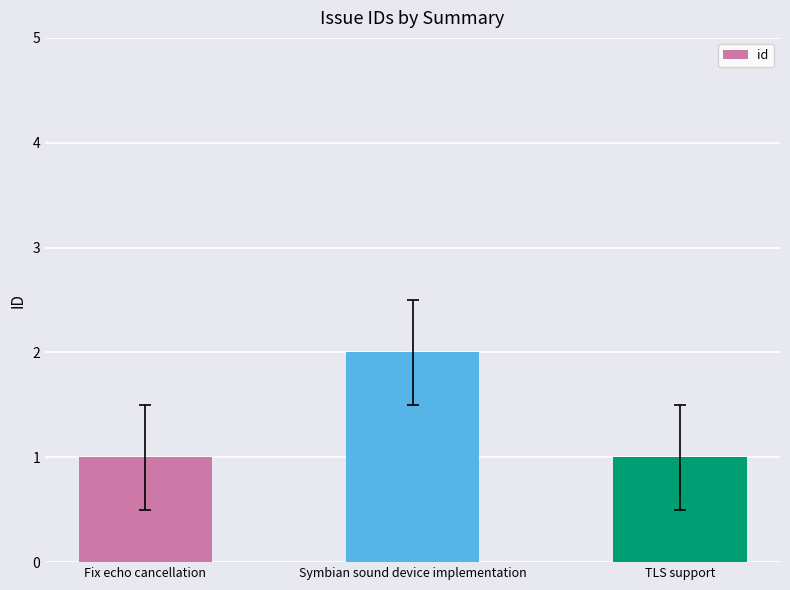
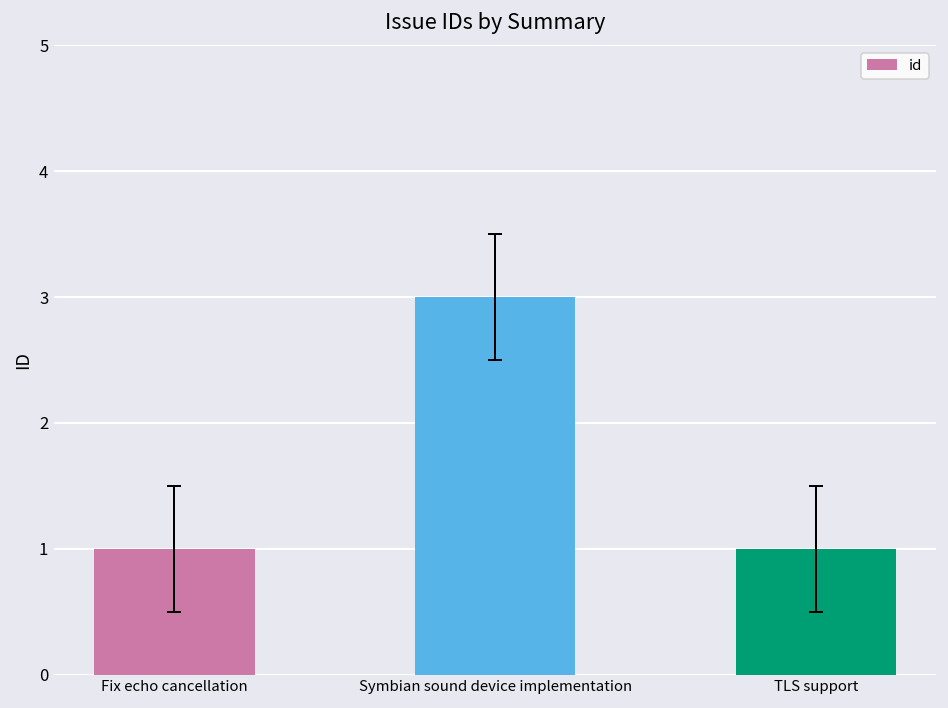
id, Symbian sound device implementation: 2 -> 3
